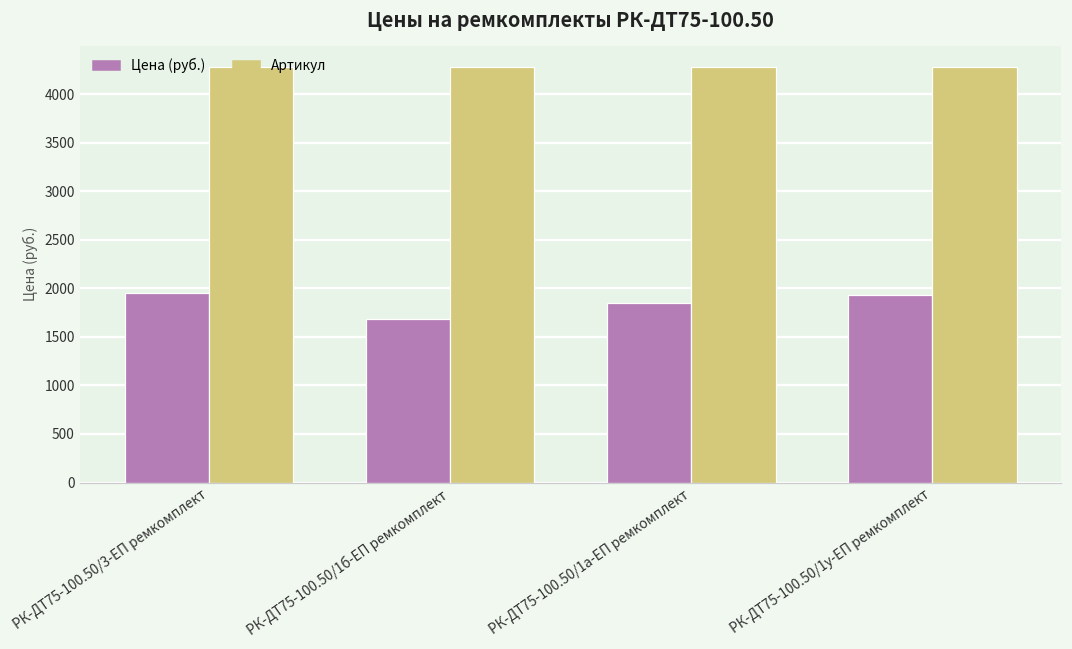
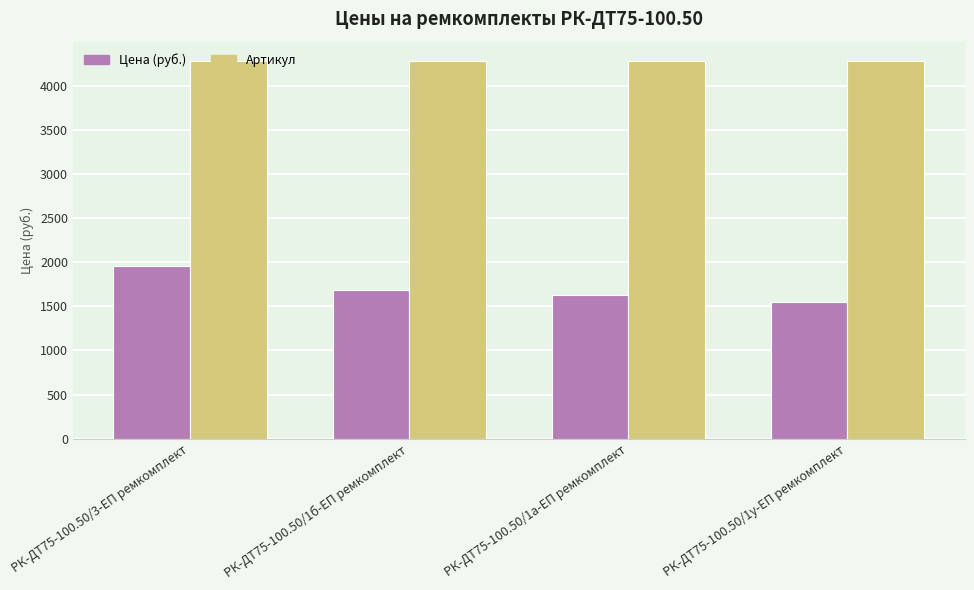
Цена (руб.), РК-ДТ75-100.50/1а-ЕП ремкомплект: 1800 -> 1600
Цена (руб.), РК-ДТ75-100.50/1у-ЕП ремкомплект: 1900 -> 1500
